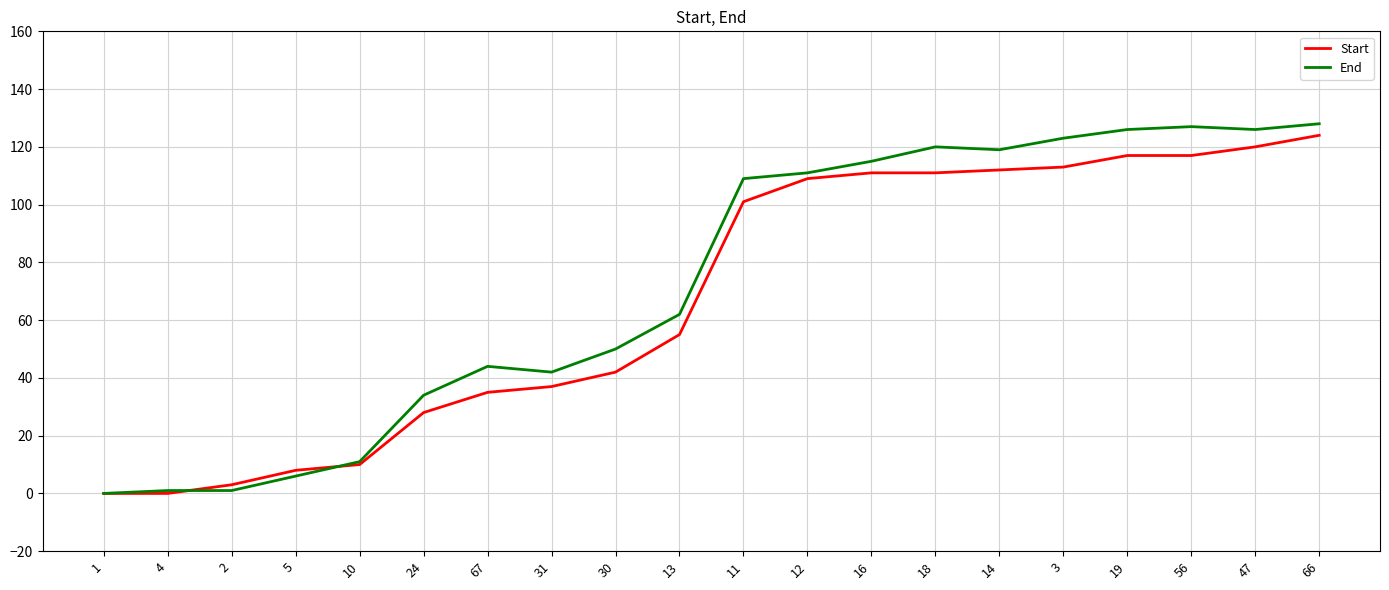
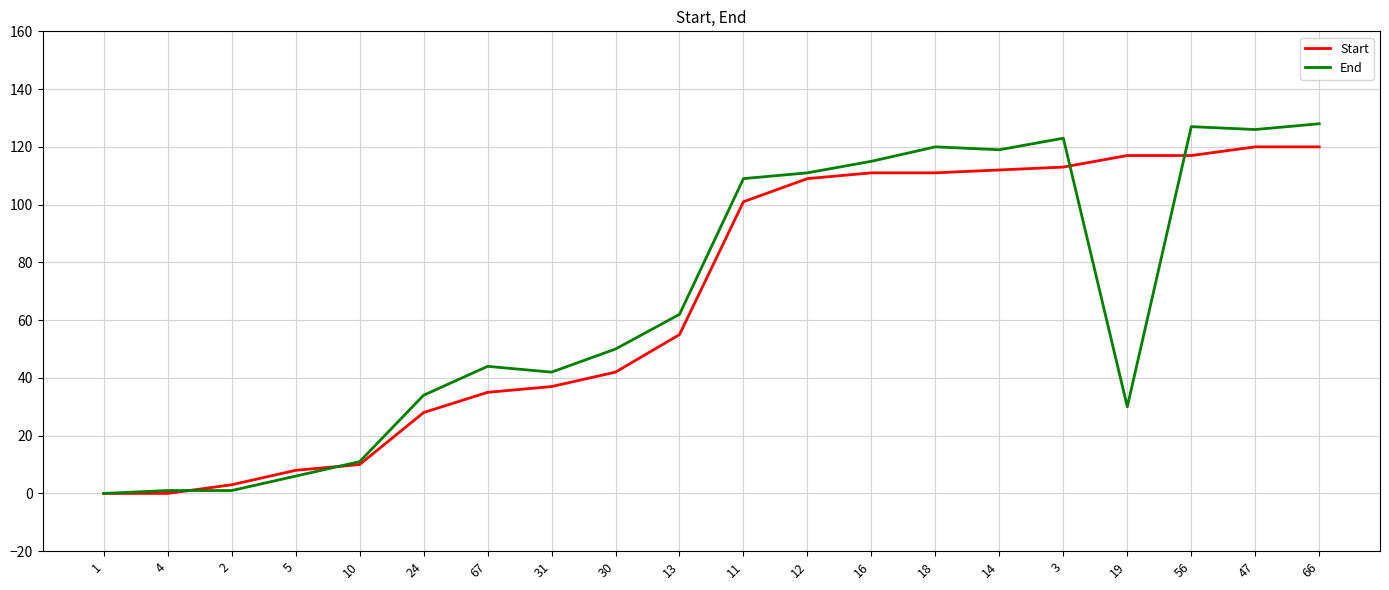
End, 19: 126 -> 30
Start, 66: 124 -> 120
